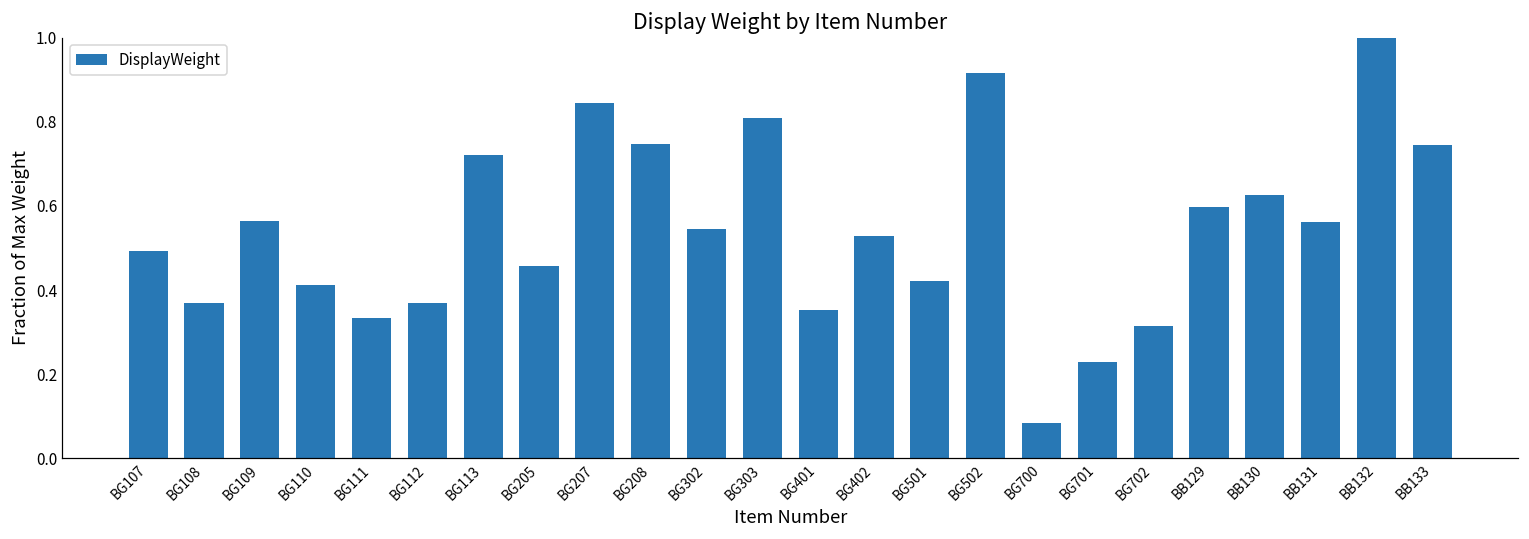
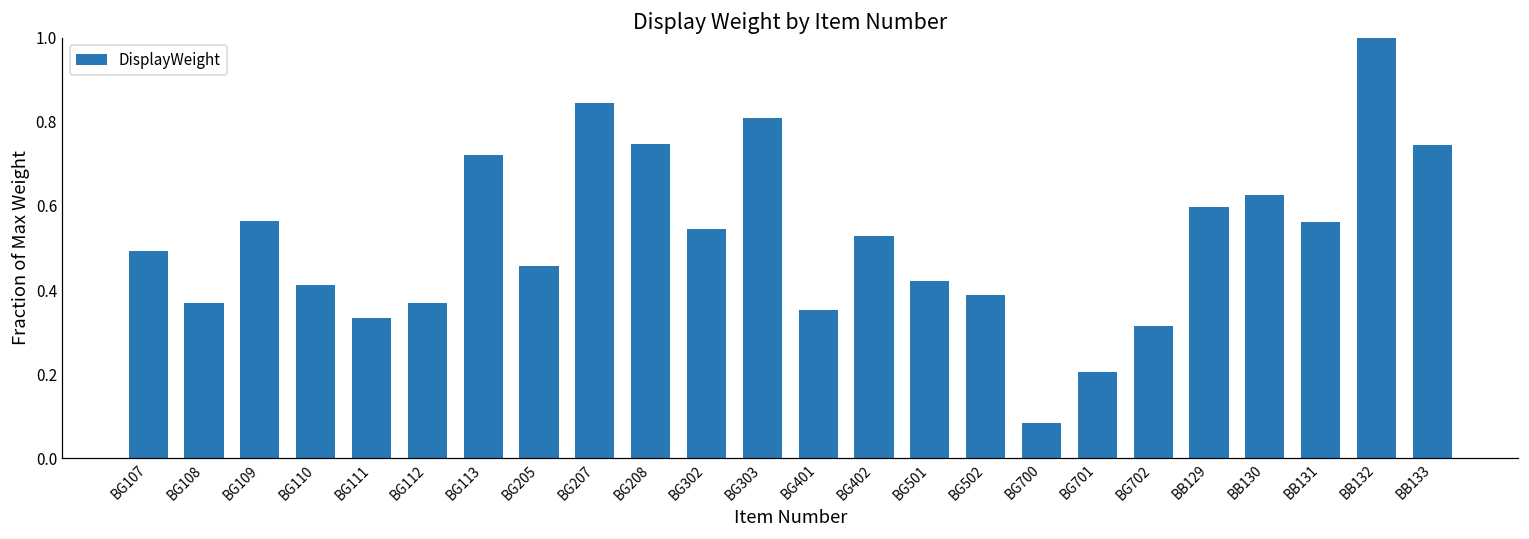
BG502: 0.92 -> 0.39
BG701: 0.23 -> 0.21
